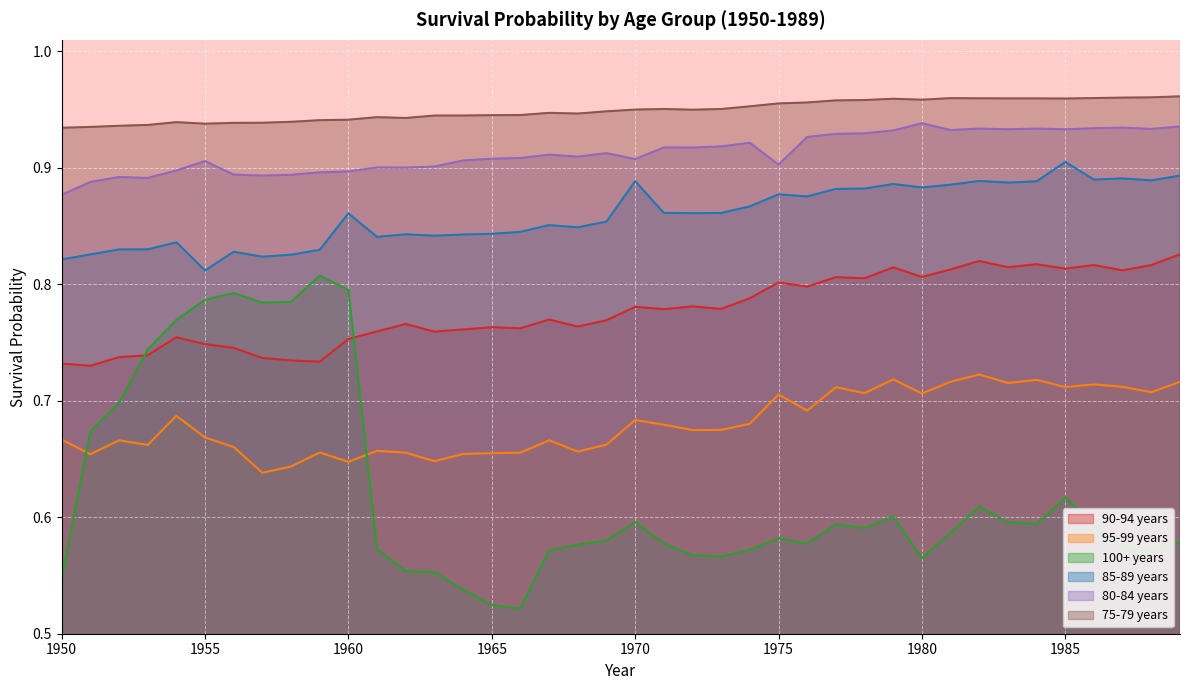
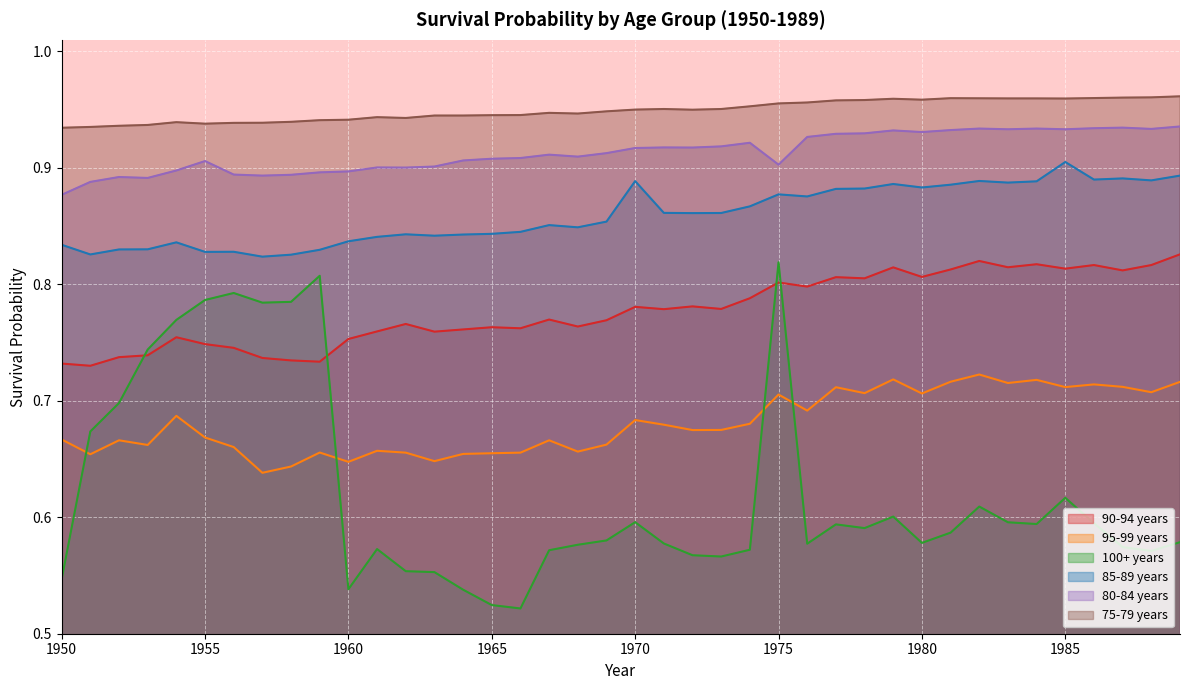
85-89 years, 1950: 0.821 -> 0.834
85-89 years, 1955: 0.812 -> 0.828
100+ years, 1960: 0.795 -> 0.538
85-89 years, 1960: 0.861 -> 0.837
80-84 years, 1970: 0.908 -> 0.917
100+ years, 1975: 0.582 -> 0.819
100+ years, 1980: 0.565 -> 0.578
80-84 years, 1980: 0.938 -> 0.931
